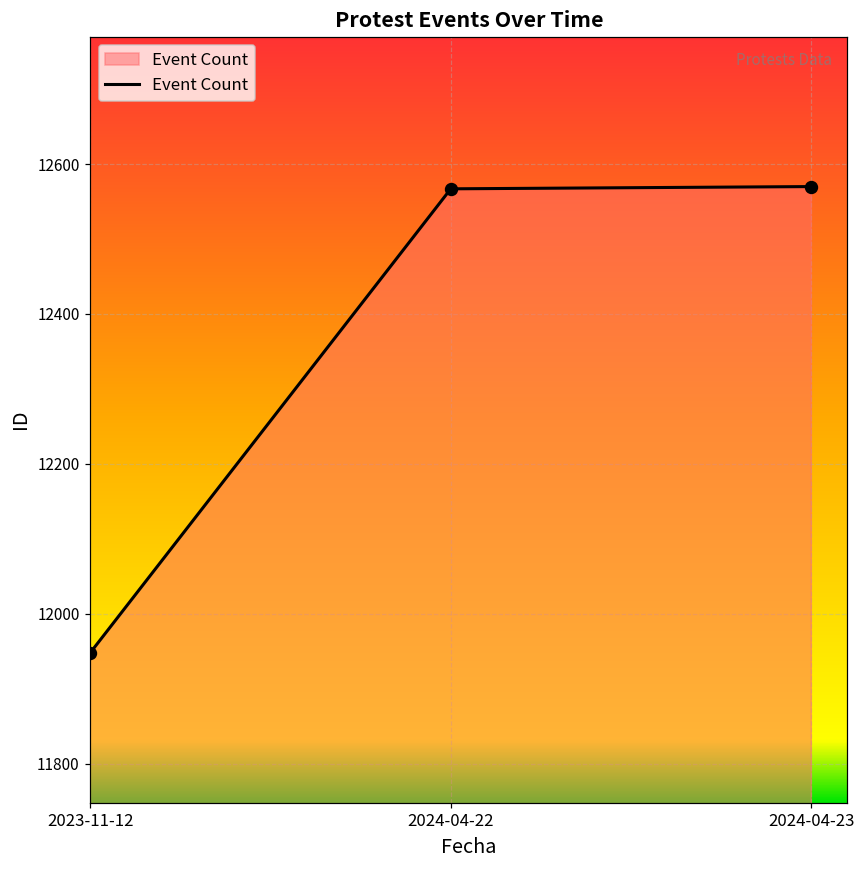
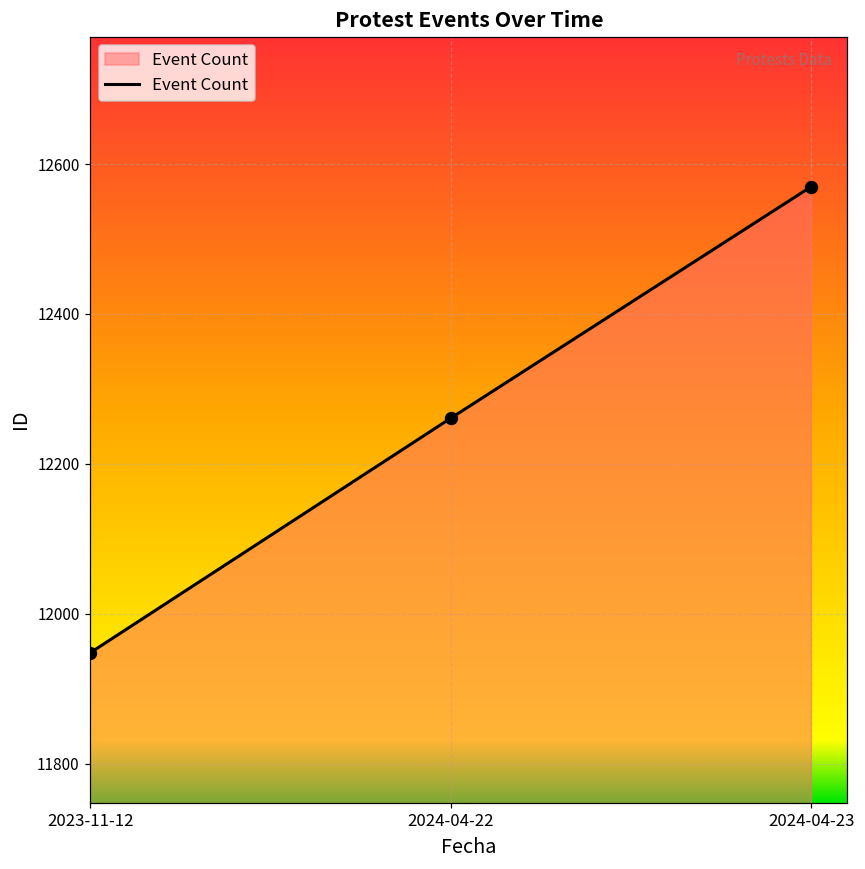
2024-04-22: 12570 -> 12260
